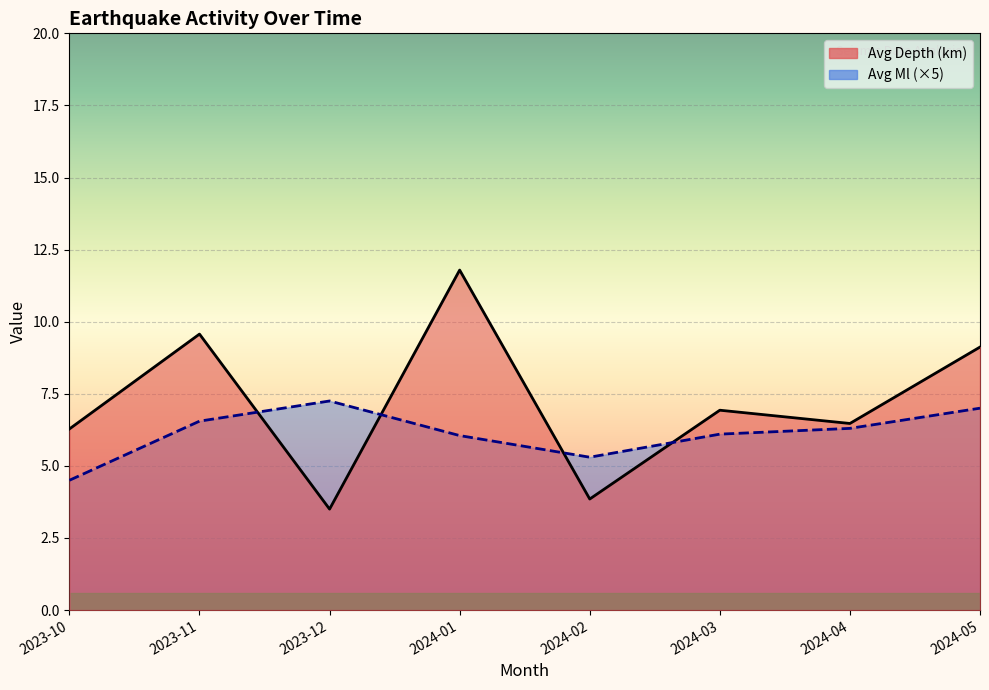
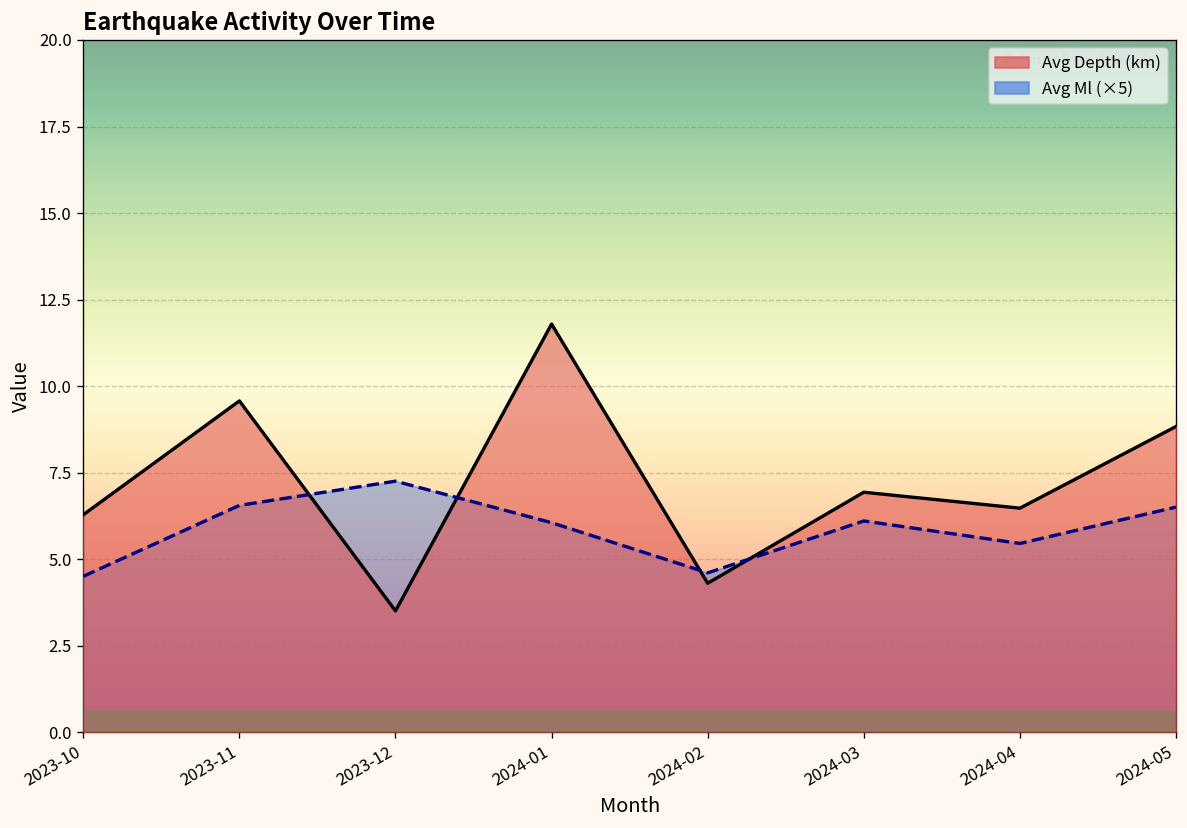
Avg Depth (km), 2024-02: 3.9 -> 4.3
Avg Ml (×5), 2024-02: 5.3 -> 4.6
Avg Ml (×5), 2024-04: 6.3 -> 5.5
Avg Depth (km), 2024-05: 9.1 -> 8.8
Avg Ml (×5), 2024-05: 7.0 -> 6.5
